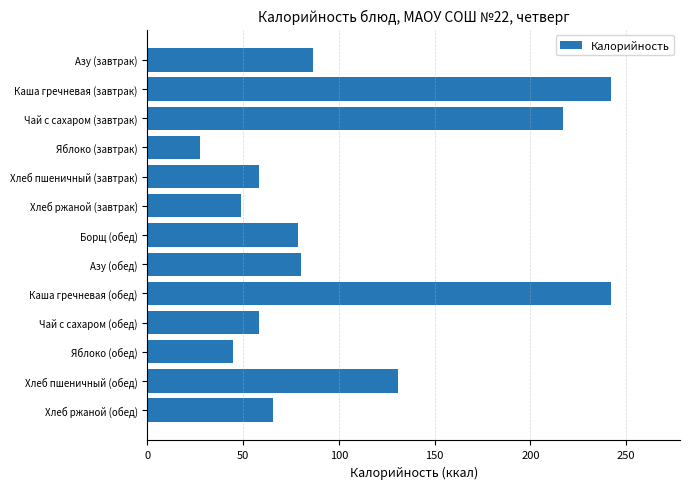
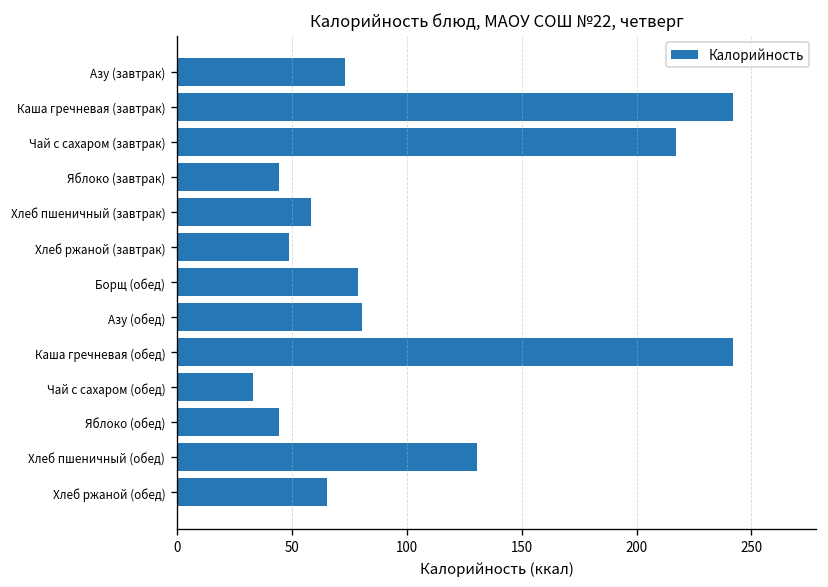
Азу (завтрак): 86 -> 73
Яблоко (завтрак): 28 -> 44
Чай с сахаром (обед): 58 -> 33
